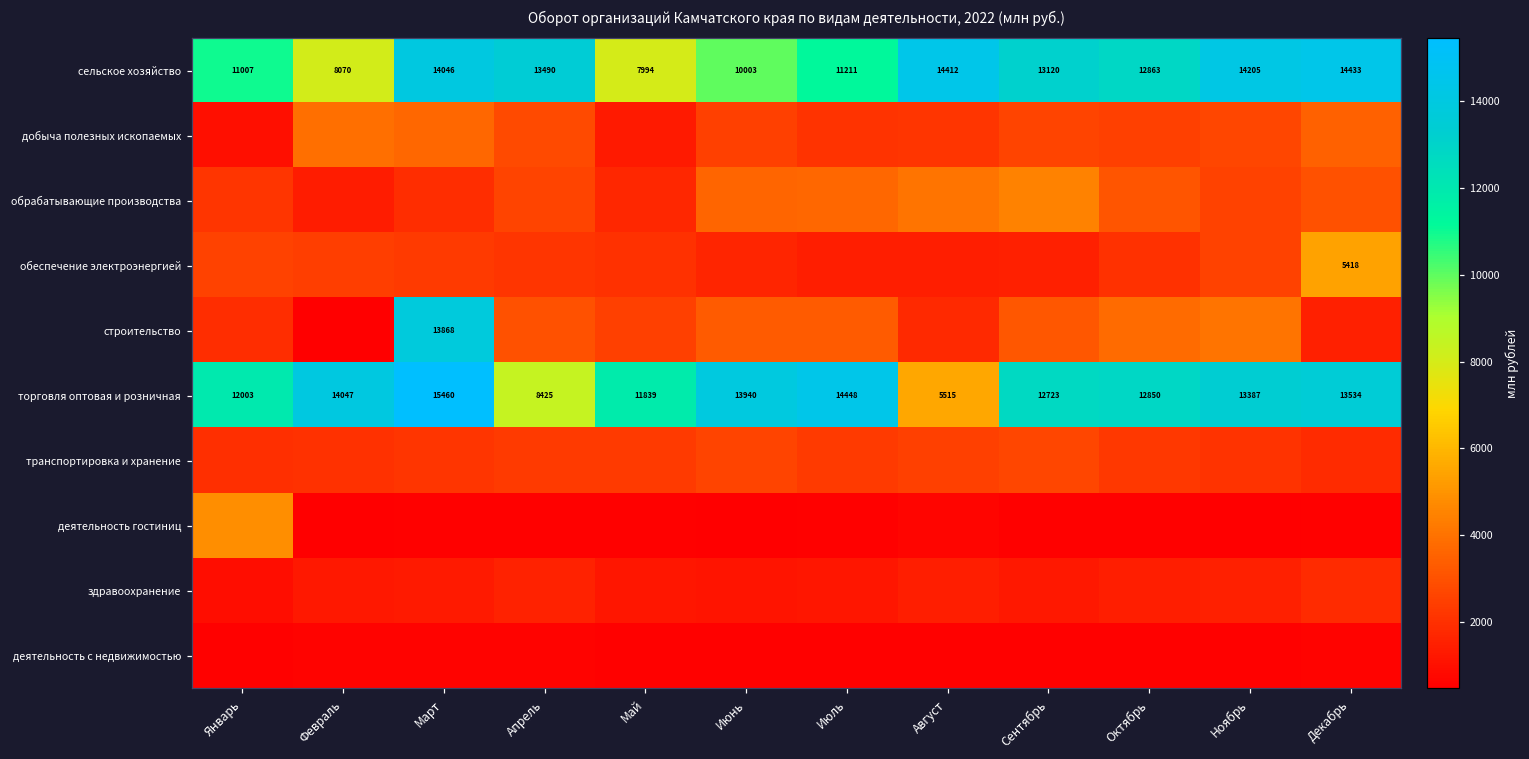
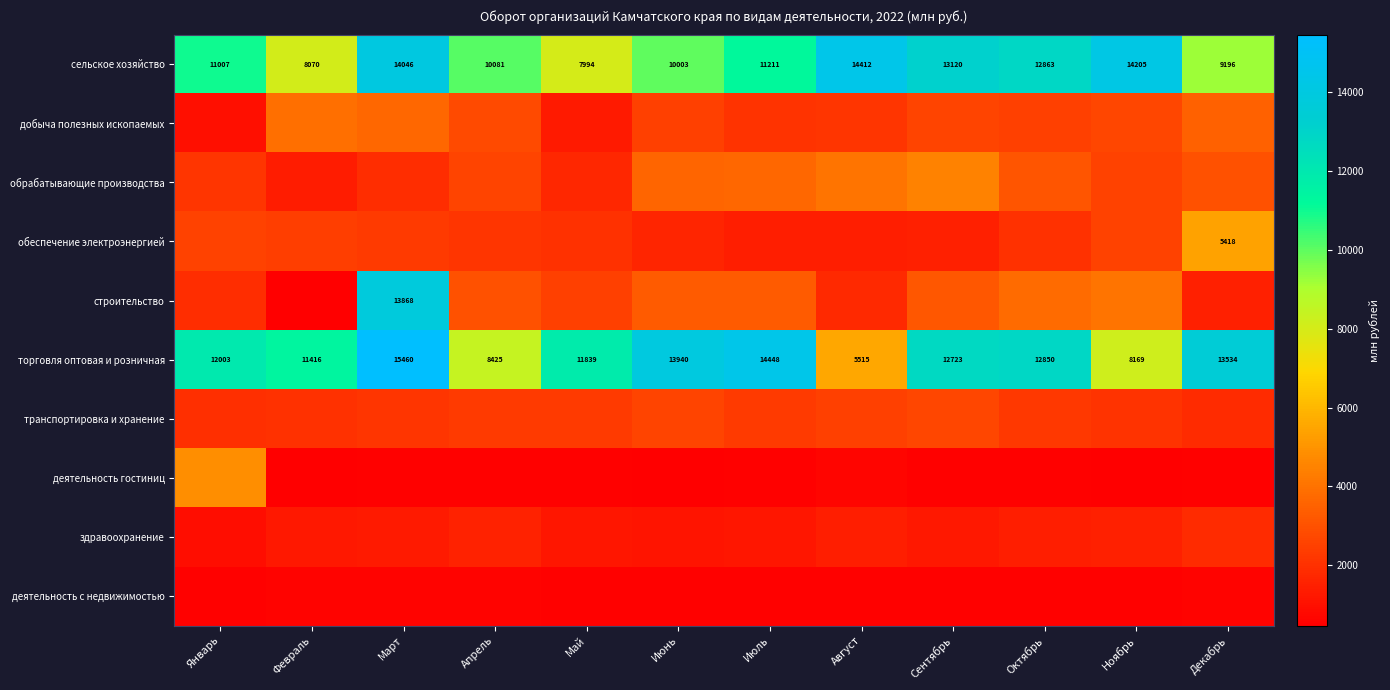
сельское хозяйство, Апрель: 13490 -> 10081
сельское хозяйство, Декабрь: 14433 -> 9196
торговля оптовая и розничная, Февраль: 14047 -> 11416
торговля оптовая и розничная, Ноябрь: 13387 -> 8169
